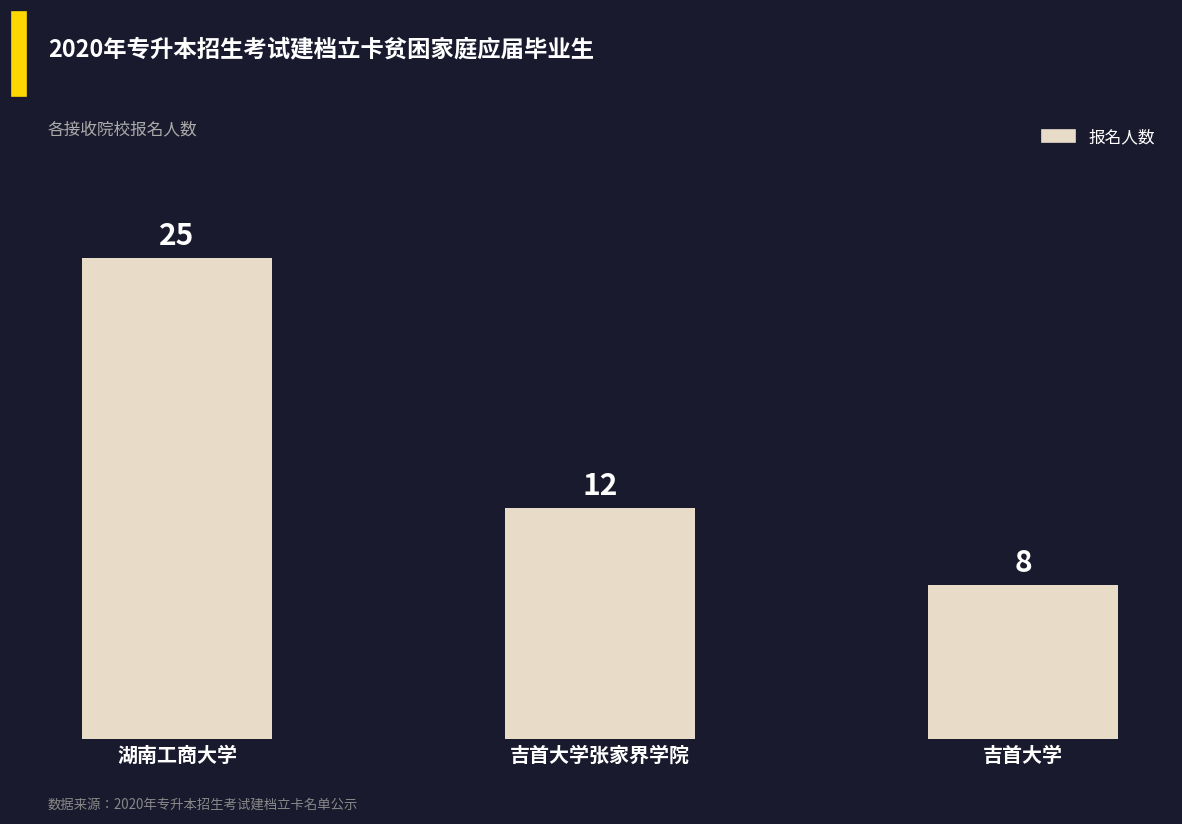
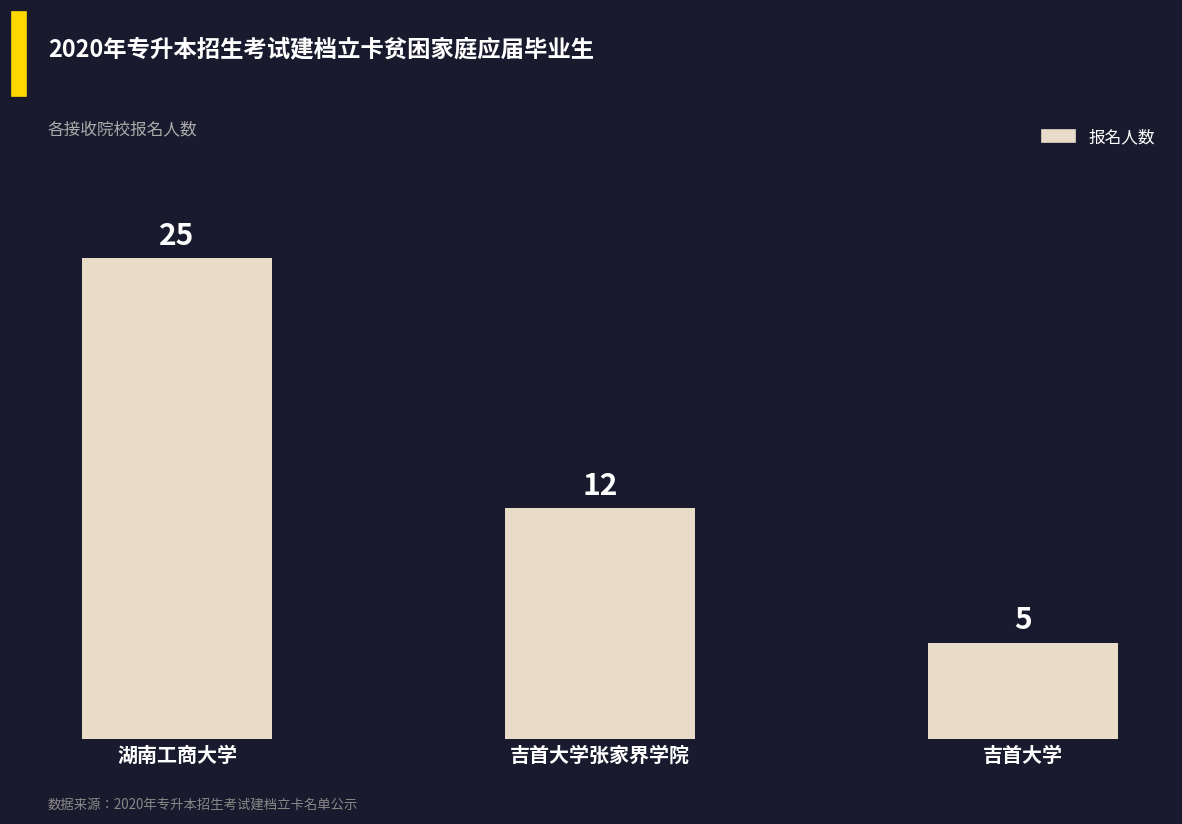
吉首大学: 8 -> 5
